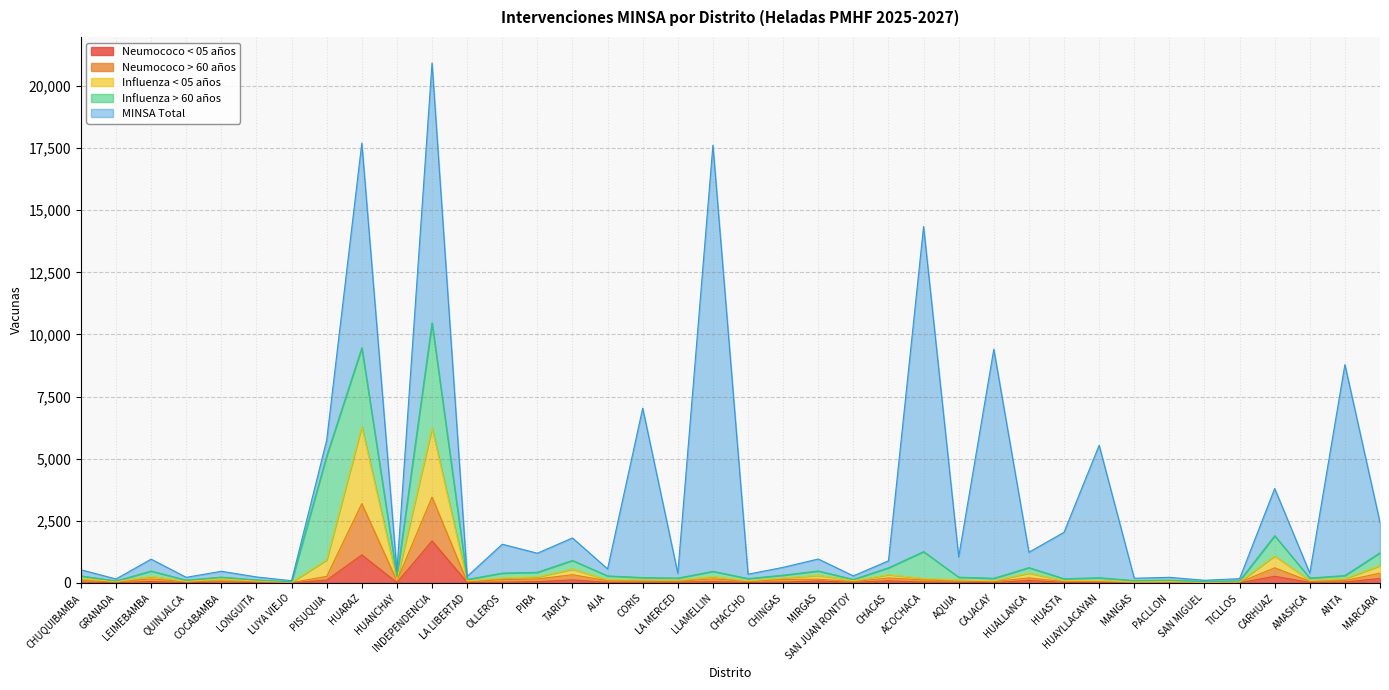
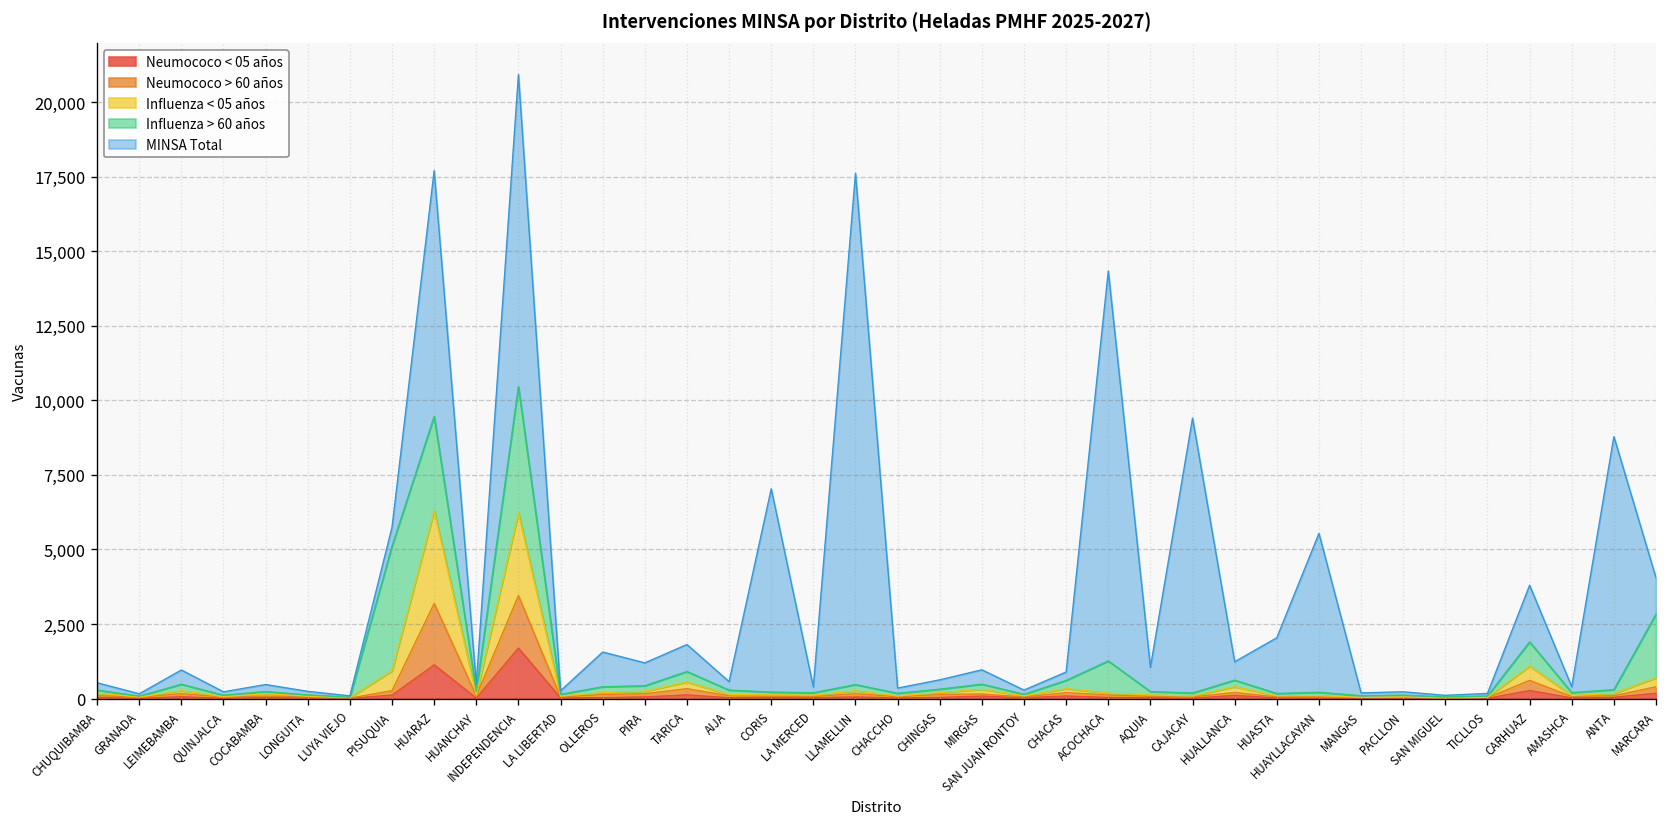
Influenza > 60 años, MARCARA: 500 -> 2,100
